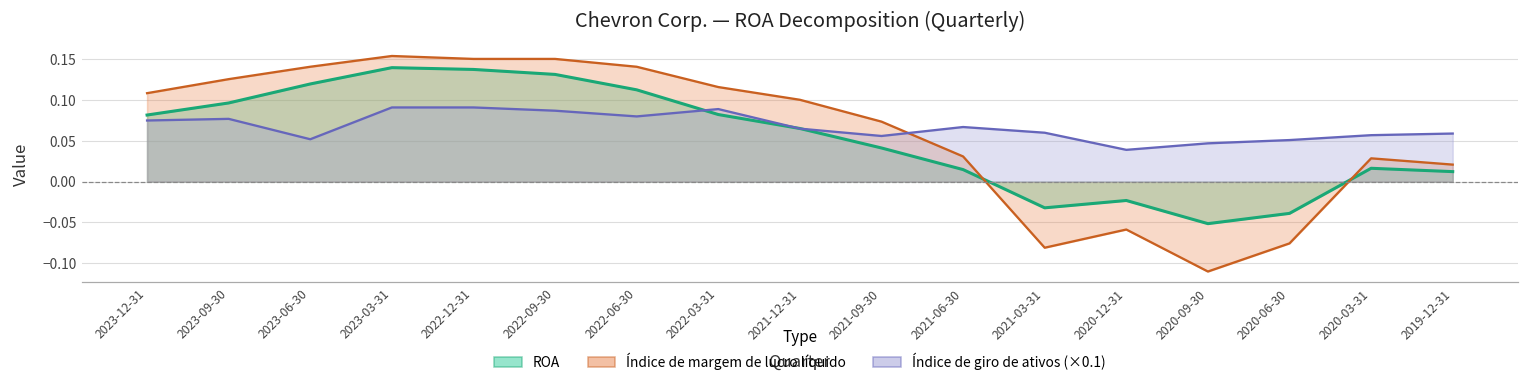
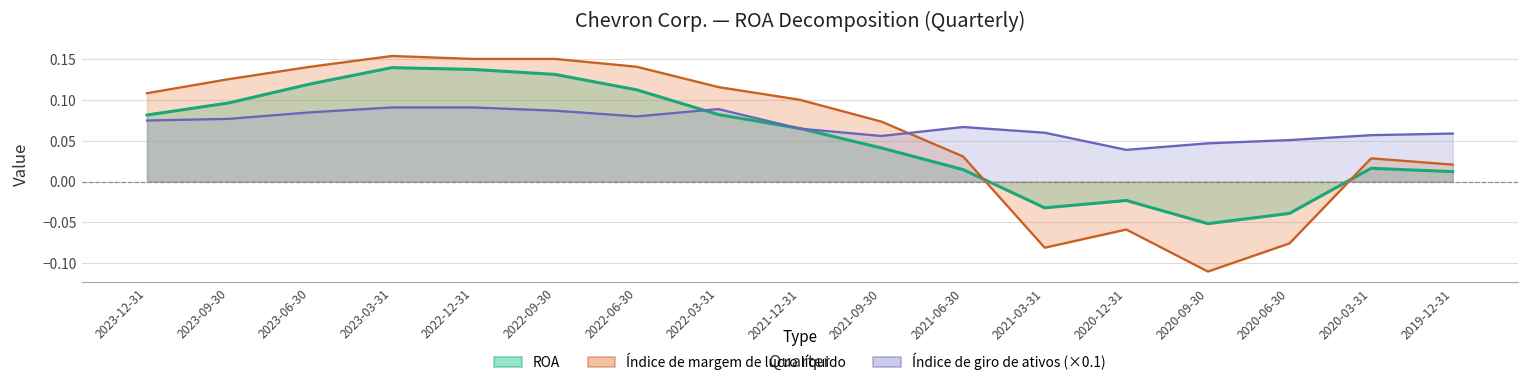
Índice de giro de ativos (×0.1), 2023-06-30: 0.05 -> 0.09
